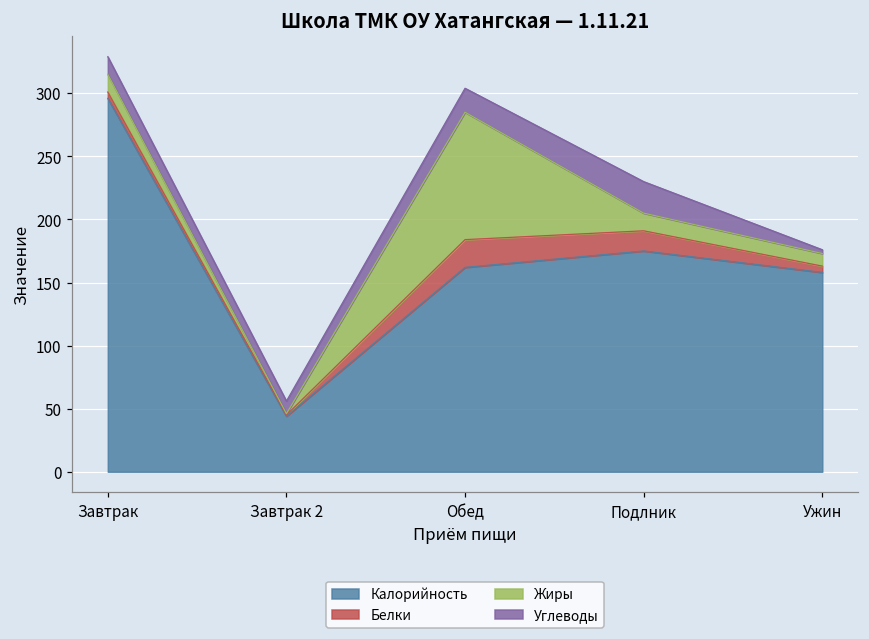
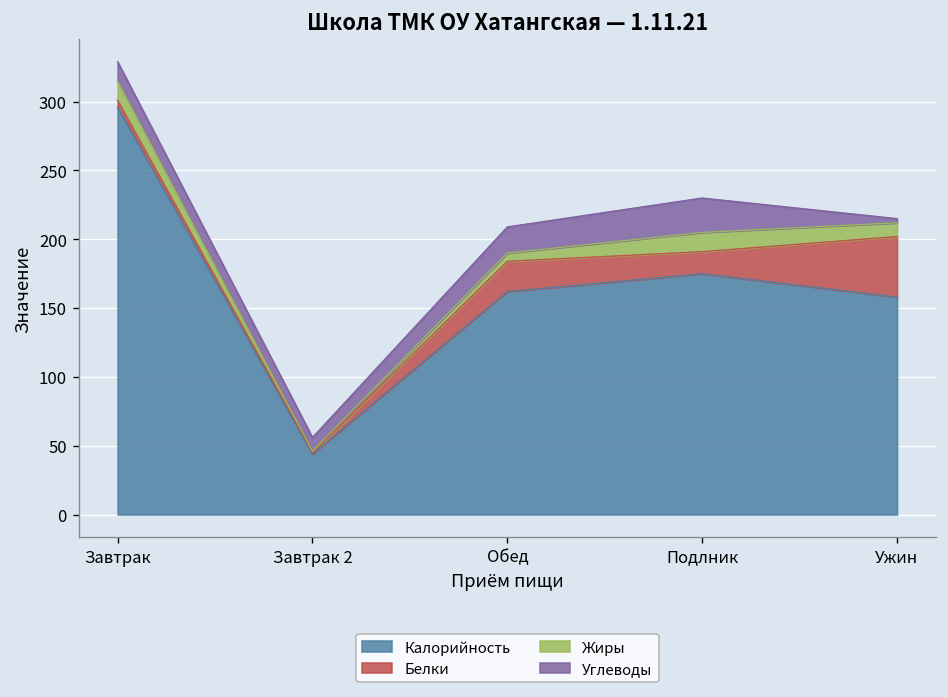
Жиры, Обед: 101 -> 6
Белки, Ужин: 5 -> 44
